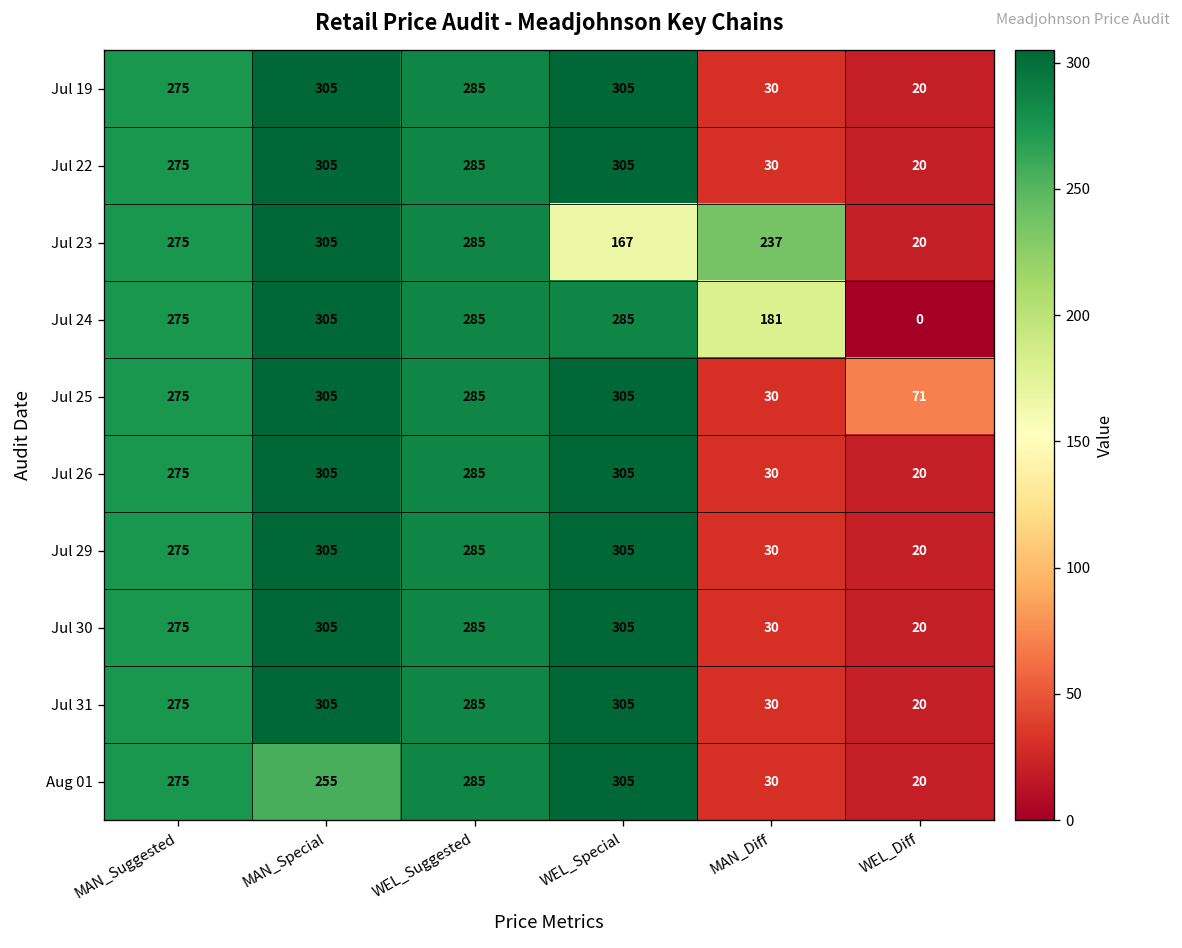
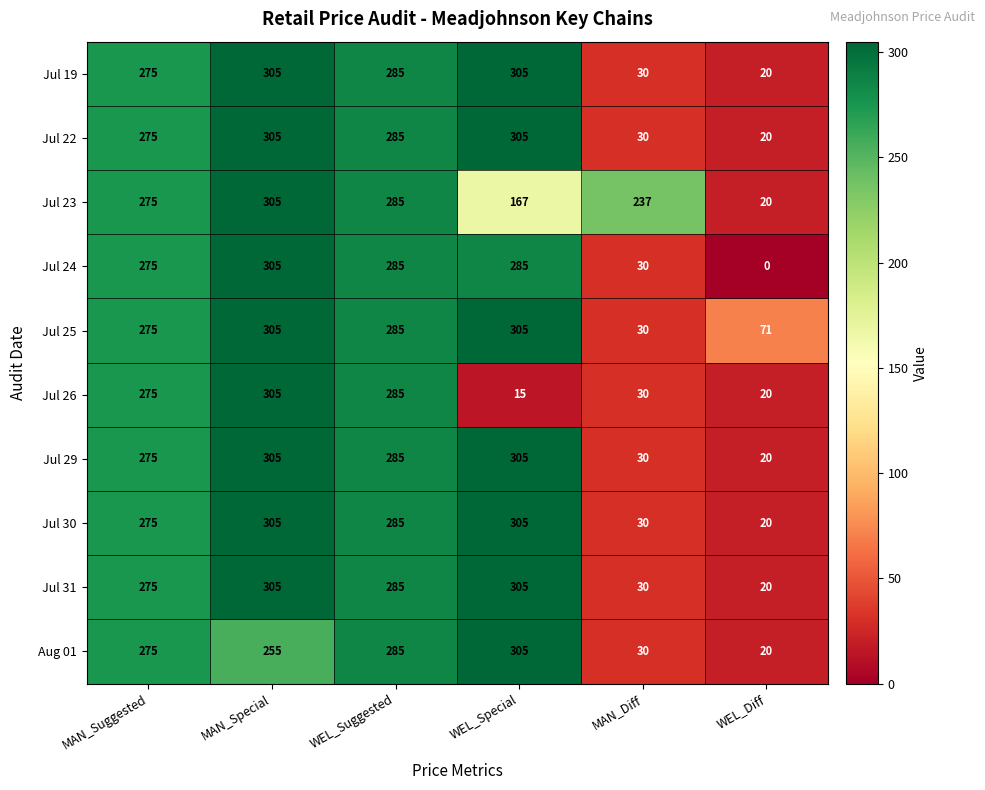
Jul 24, MAN_Diff: 181 -> 30
Jul 26, WEL_Special: 305 -> 15
